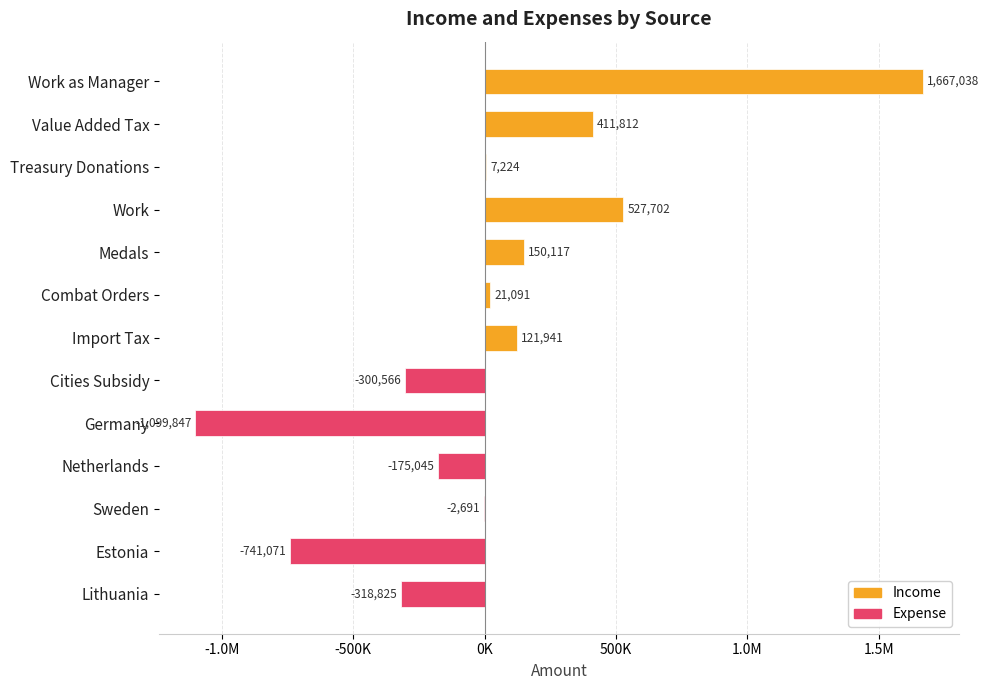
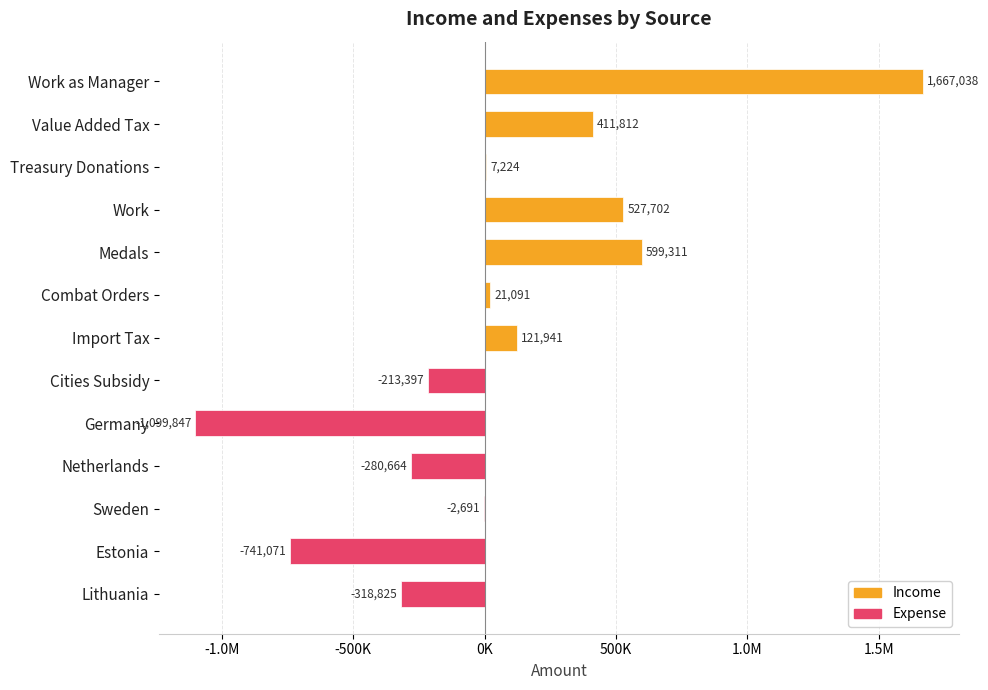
Income, Medals: 150,117 -> 599,311
Expense, Cities Subsidy: -300,566 -> -213,397
Expense, Netherlands: -175,045 -> -280,664
